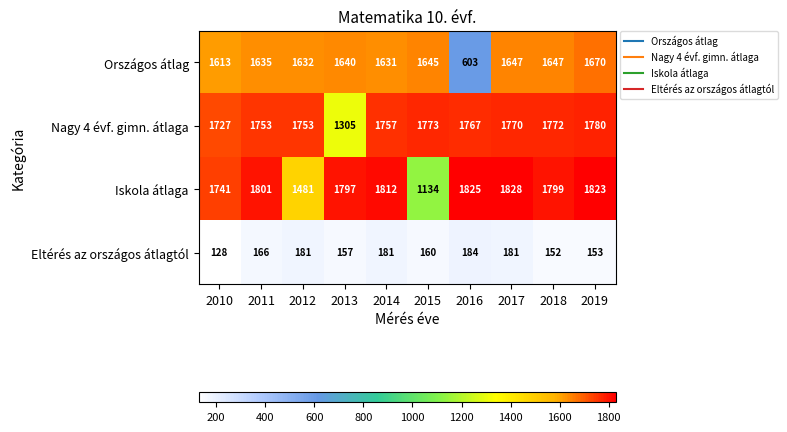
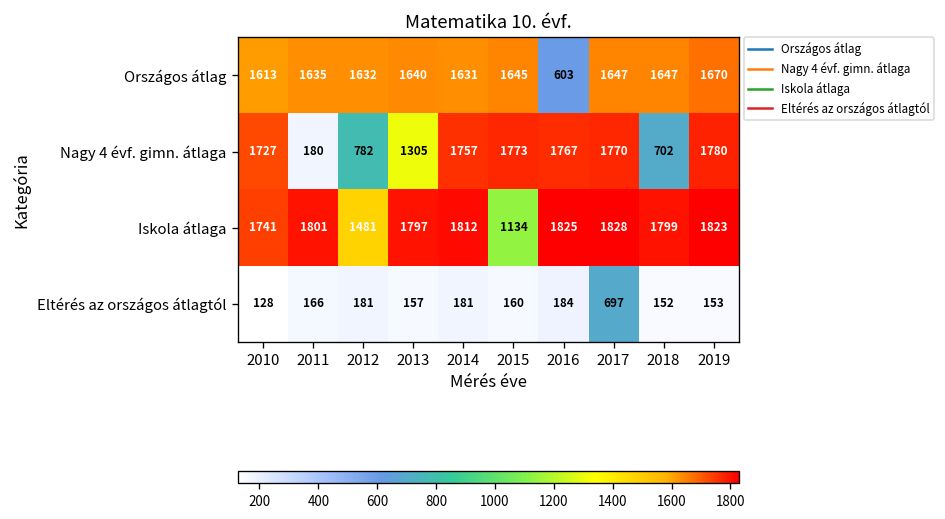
Nagy 4 évf. gimn. átlaga, 2011: 1753 -> 180
Nagy 4 évf. gimn. átlaga, 2012: 1753 -> 782
Nagy 4 évf. gimn. átlaga, 2018: 1772 -> 702
Eltérés az országos átlagtól, 2017: 181 -> 697
